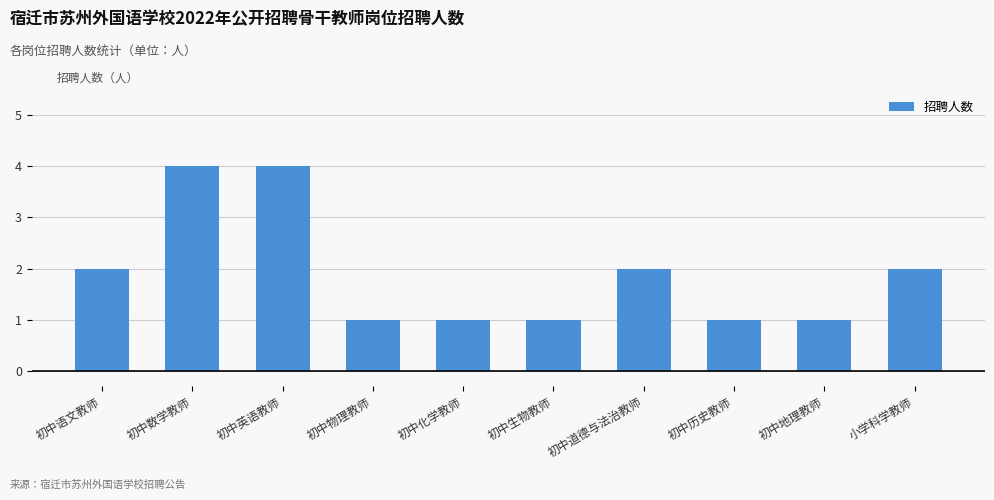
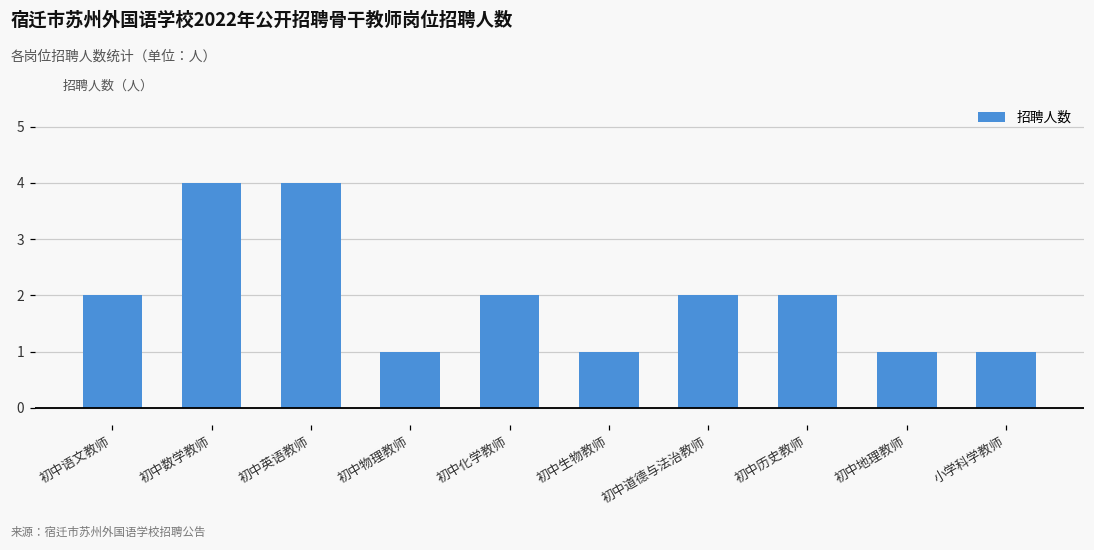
初中化学教师: 1 -> 2
初中历史教师: 1 -> 2
小学科学教师: 2 -> 1
